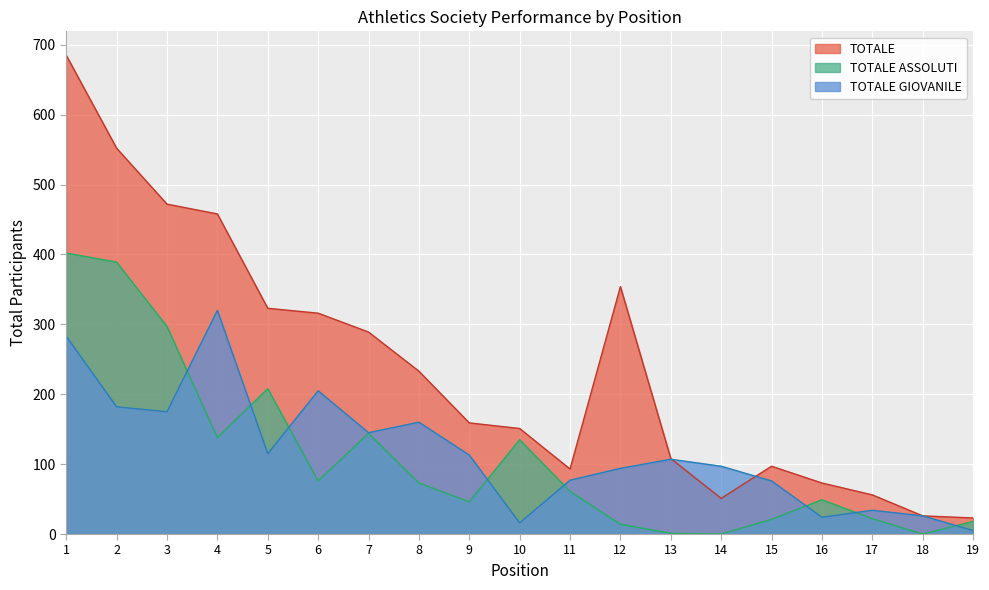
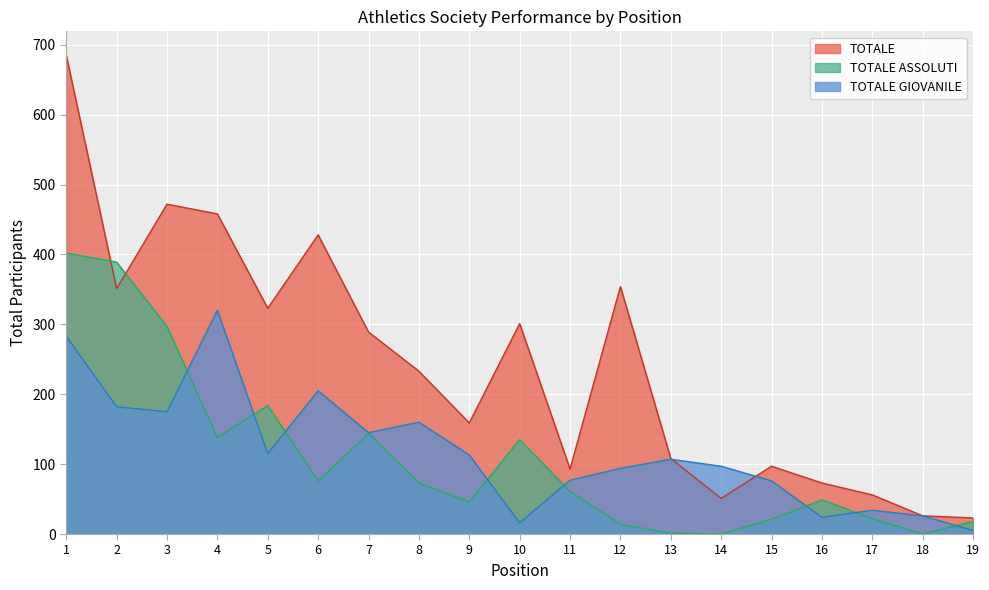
TOTALE, 2: 550 -> 350
TOTALE ASSOLUTI, 5: 210 -> 180
TOTALE, 6: 320 -> 430
TOTALE, 10: 150 -> 300
